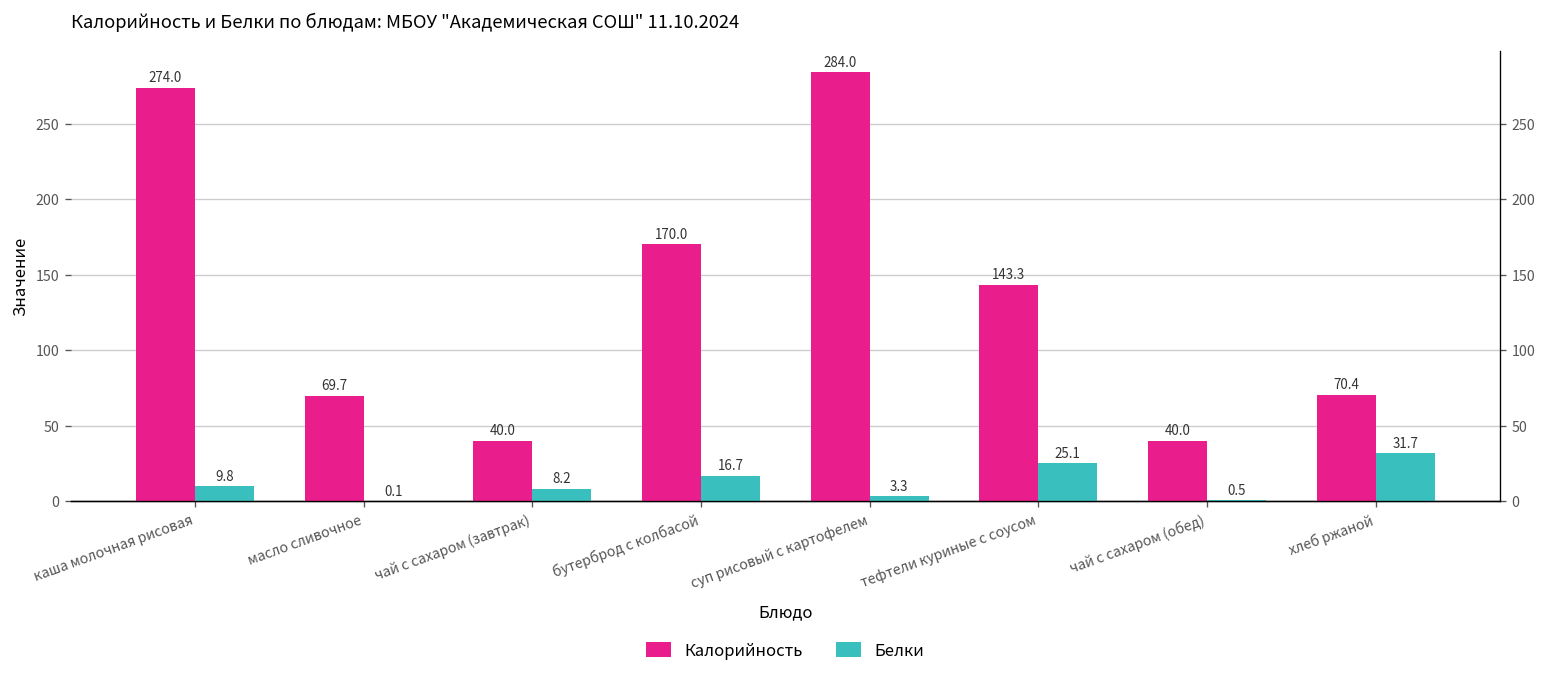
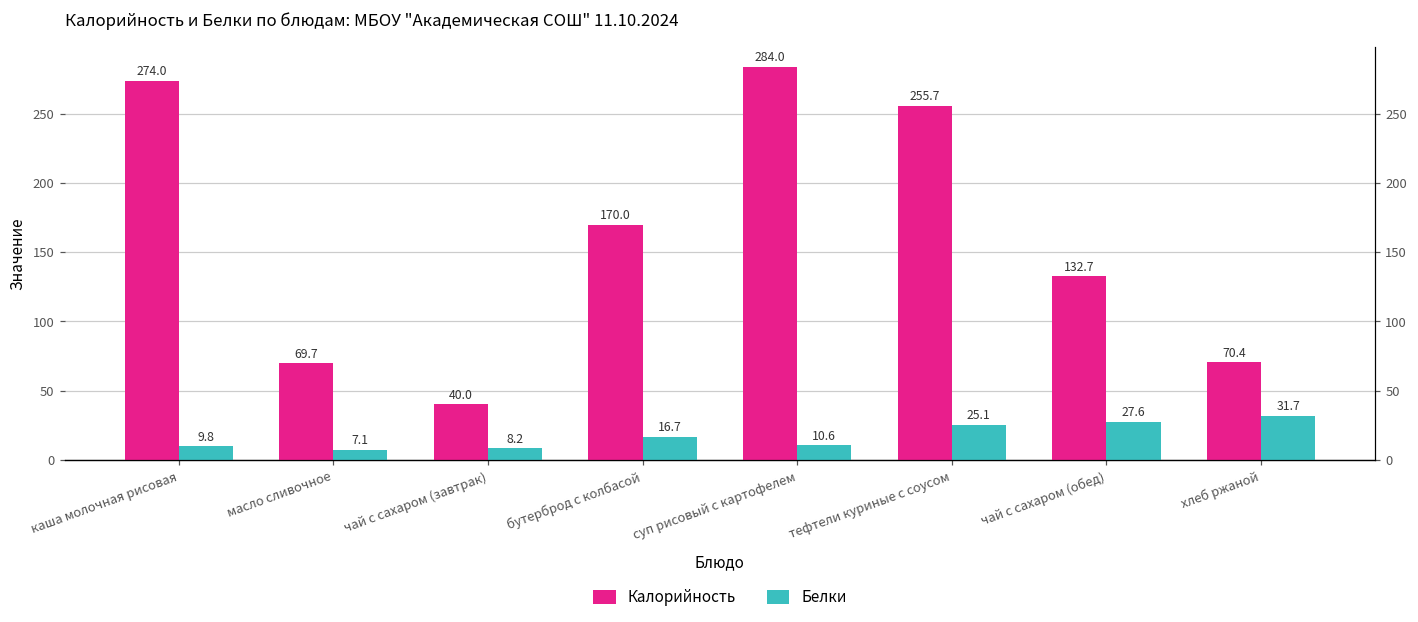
Белки, масло сливочное: 0.1 -> 7.1
Белки, суп рисовый с картофелем: 3.3 -> 10.6
Калорийность, тефтели куриные с соусом: 143.3 -> 255.7
Калорийность, чай с сахаром (обед): 40.0 -> 132.7
Белки, чай с сахаром (обед): 0.5 -> 27.6
